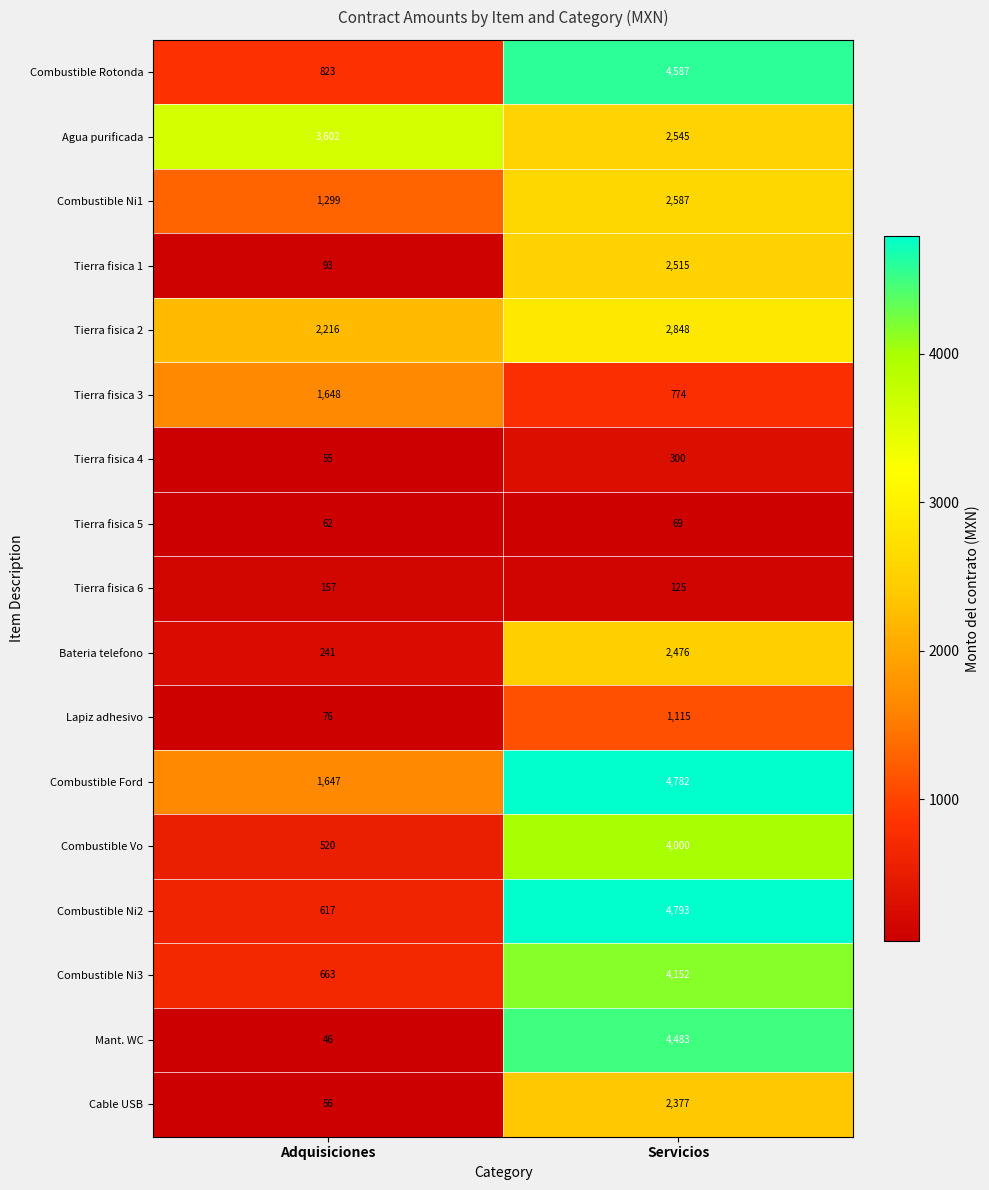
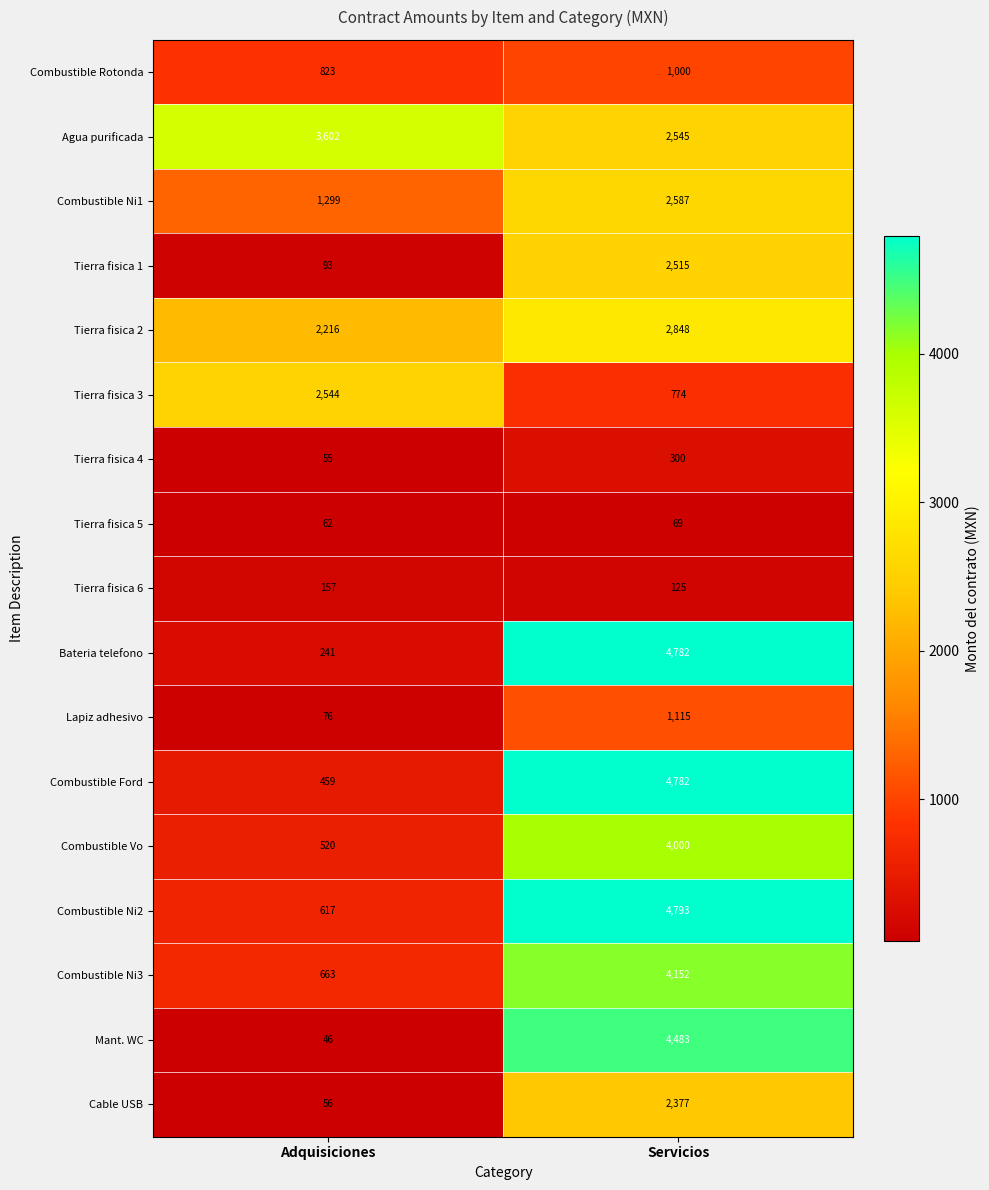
Combustible Rotonda, Servicios: 4,587 -> 1,000
Tierra fisica 3, Adquisiciones: 1,648 -> 2,544
Bateria telefono, Servicios: 2,476 -> 4,782
Combustible Ford, Adquisiciones: 1,647 -> 459
